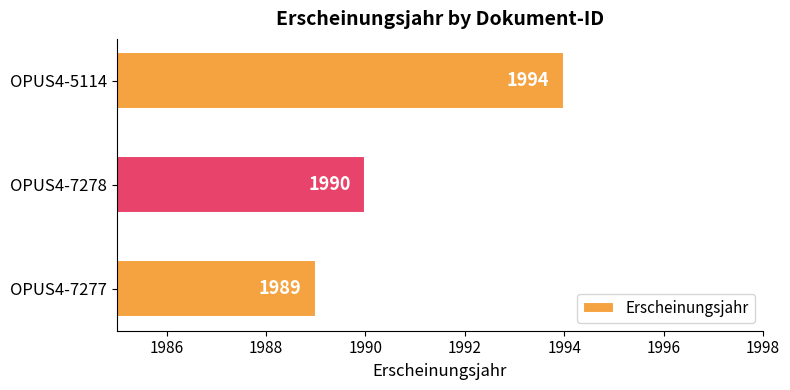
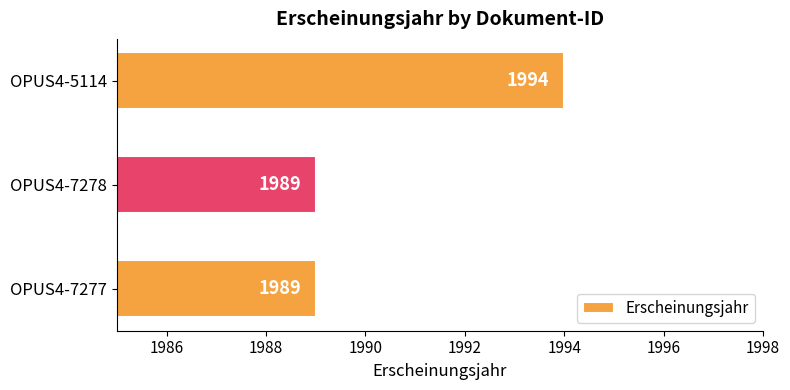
OPUS4-7278: 1990 -> 1989
